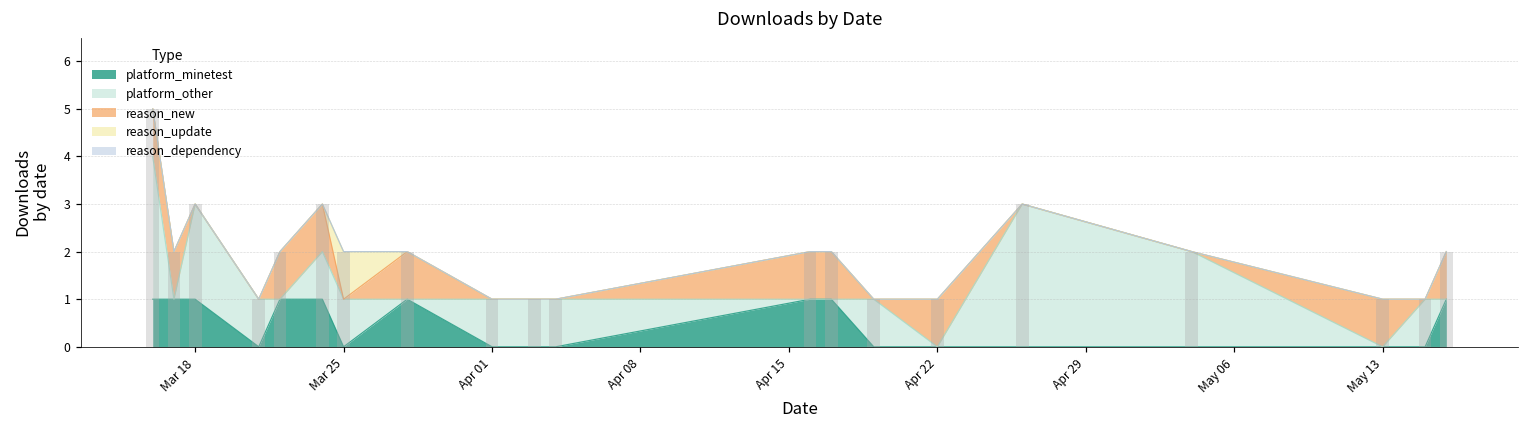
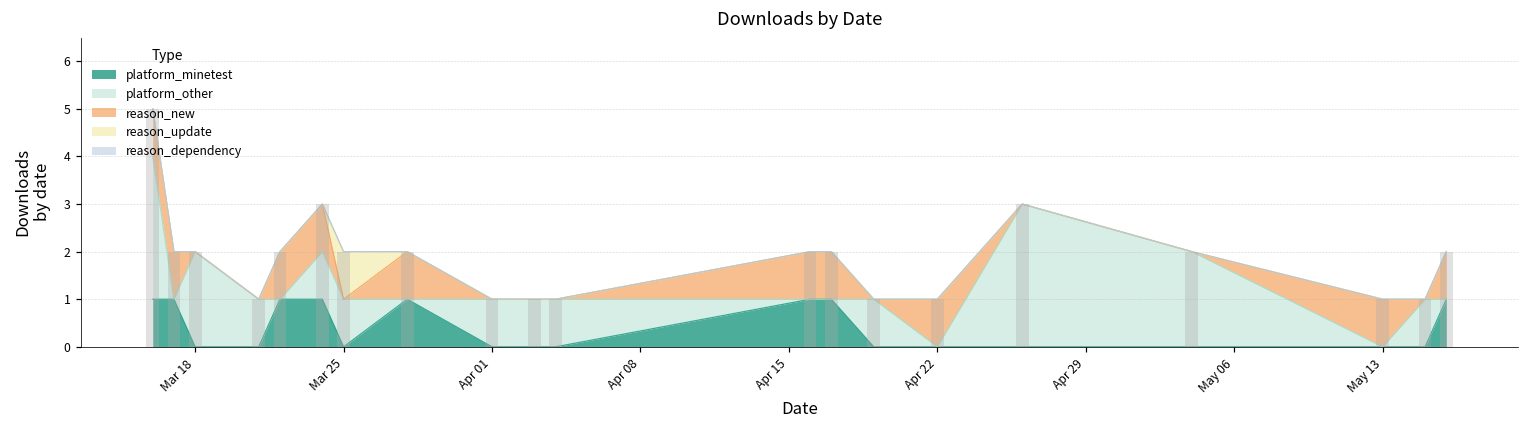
platform_minetest, Mar 18: 1 -> 0
